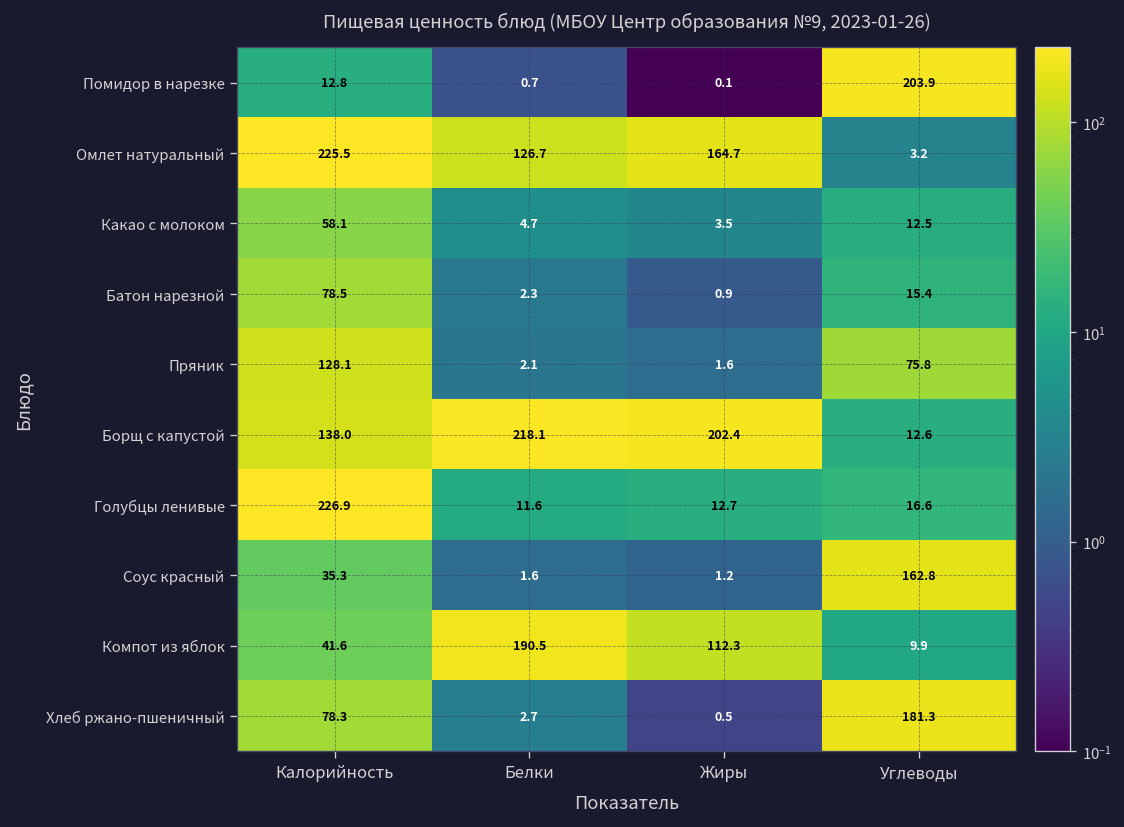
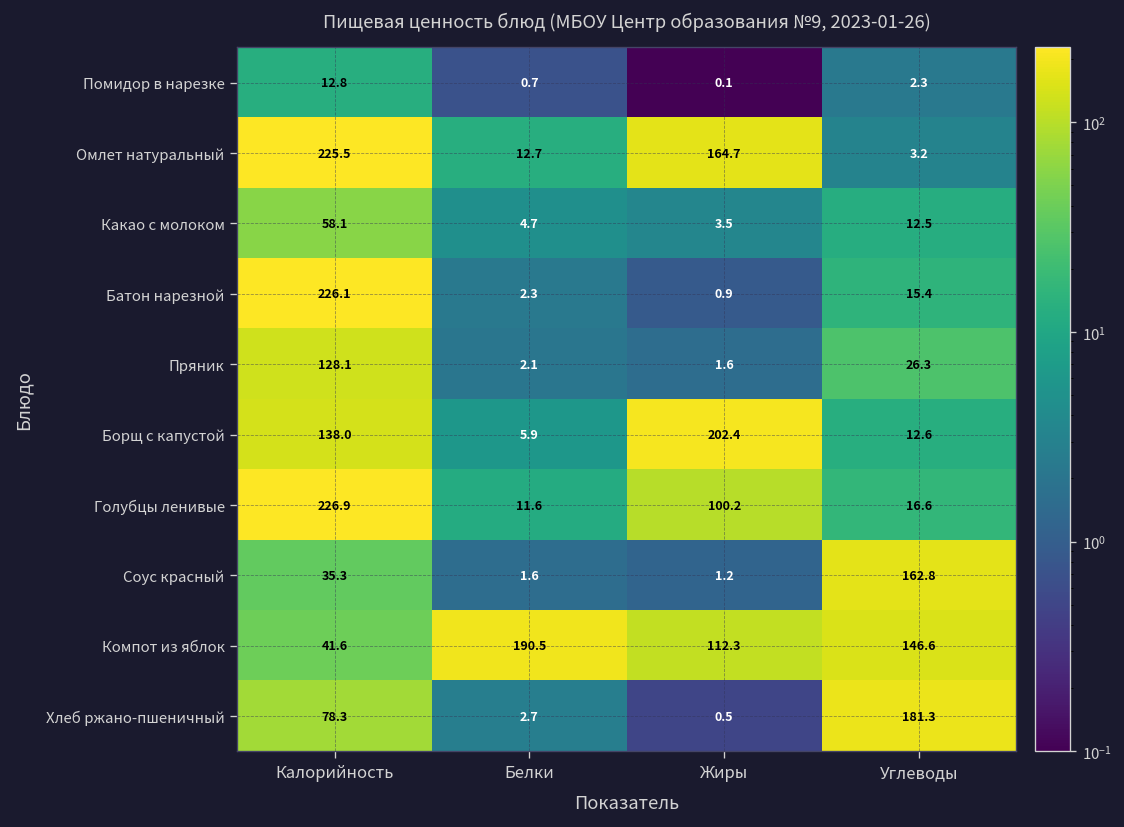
Помидор в нарезке, Углеводы: 203.9 -> 2.3
Омлет натуральный, Белки: 126.7 -> 12.7
Батон нарезной, Калорийность: 78.5 -> 226.1
Пряник, Углеводы: 75.8 -> 26.3
Борщ с капустой, Белки: 218.1 -> 5.9
Голубцы ленивые, Жиры: 12.7 -> 100.2
Компот из яблок, Углеводы: 9.9 -> 146.6
